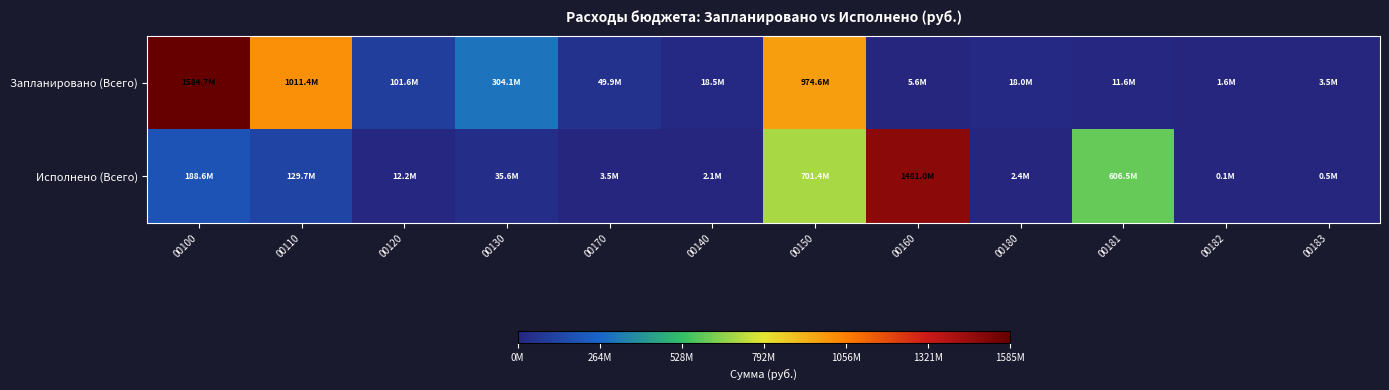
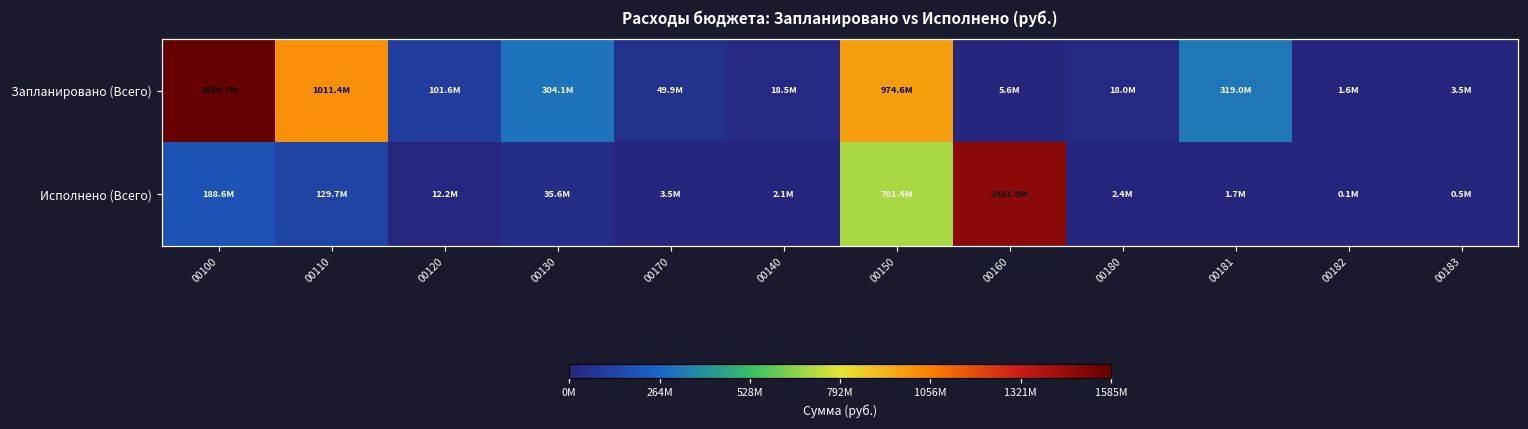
Запланировано (Всего), 00181: 11.6M -> 319.0M
Исполнено (Всего), 00181: 606.5M -> 1.7M
